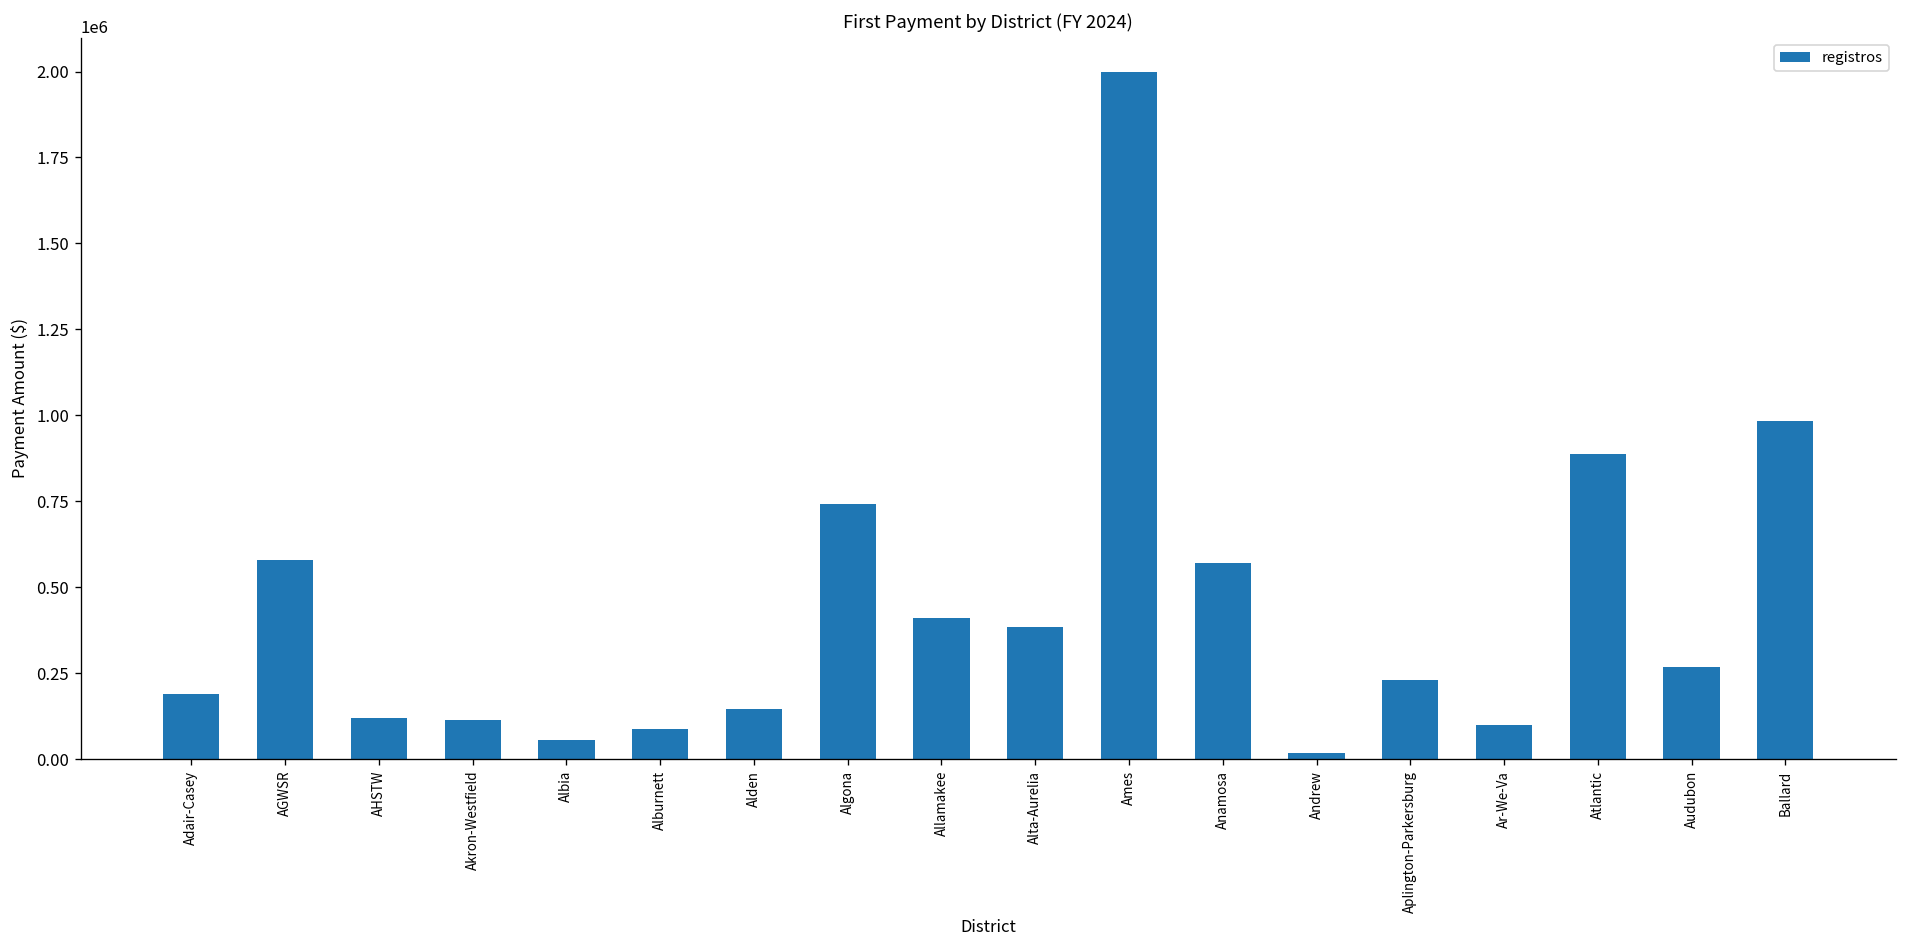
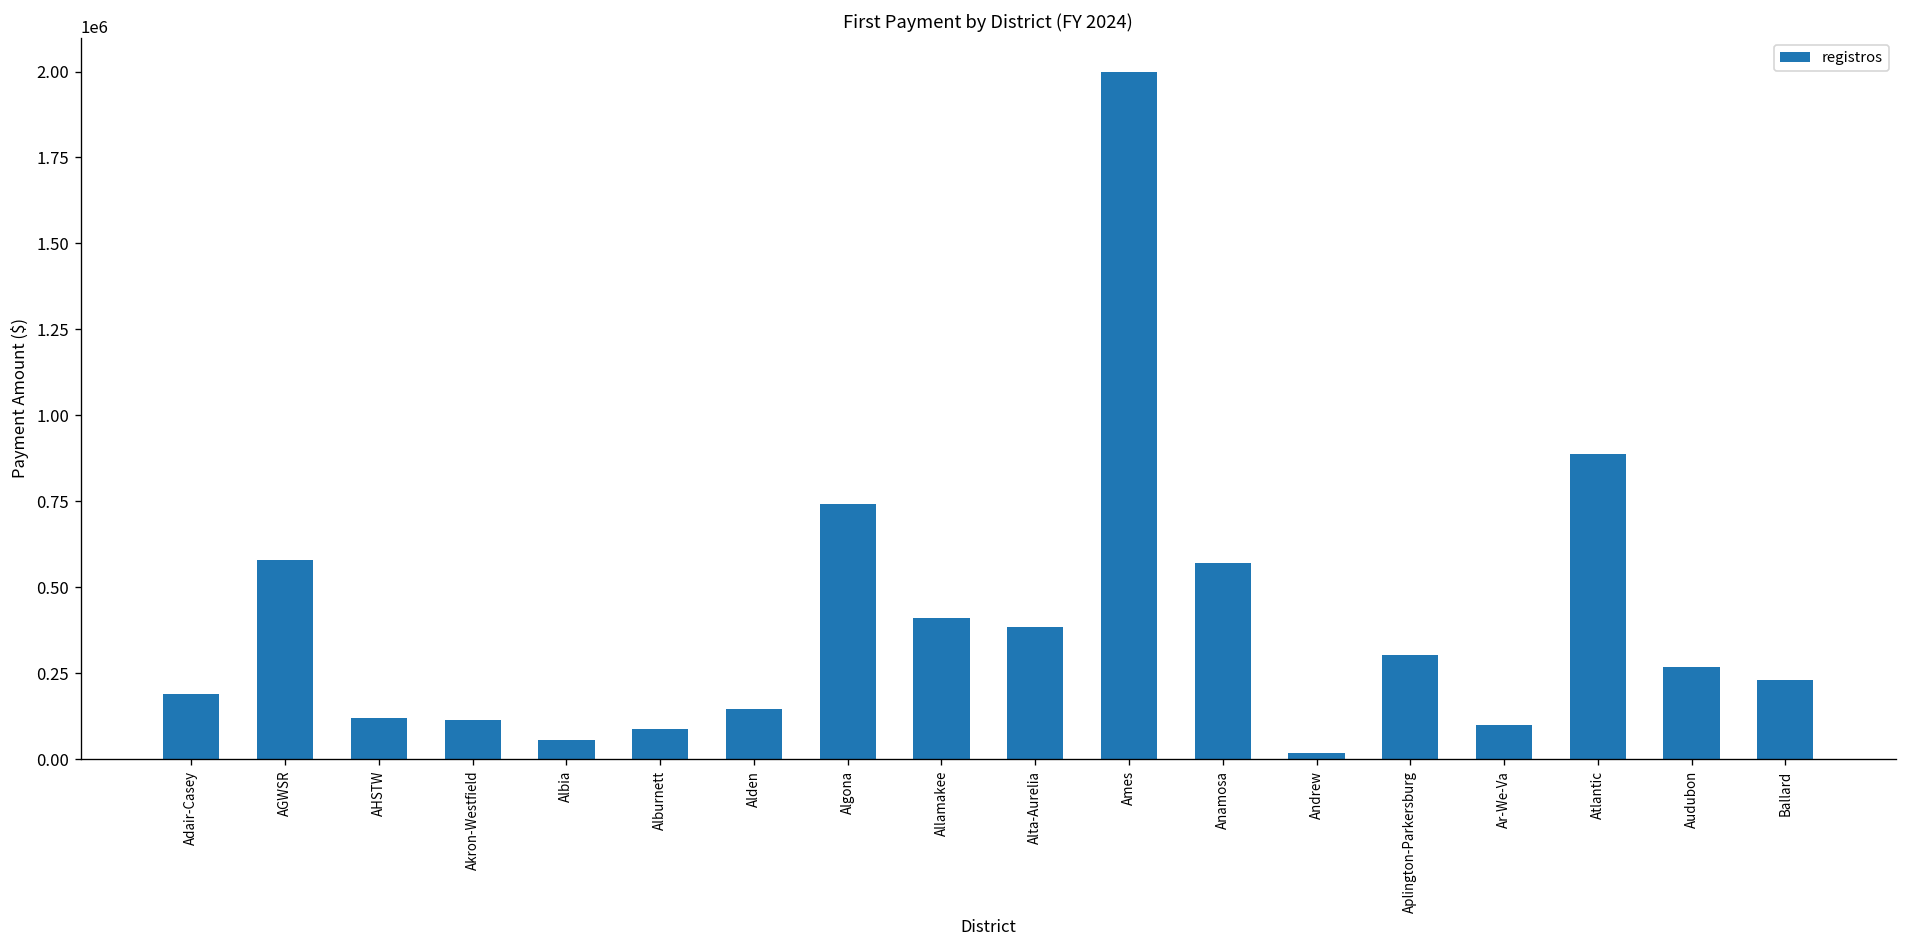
Aplington-Parkersburg: 230000 -> 300000
Ballard: 980000 -> 230000
